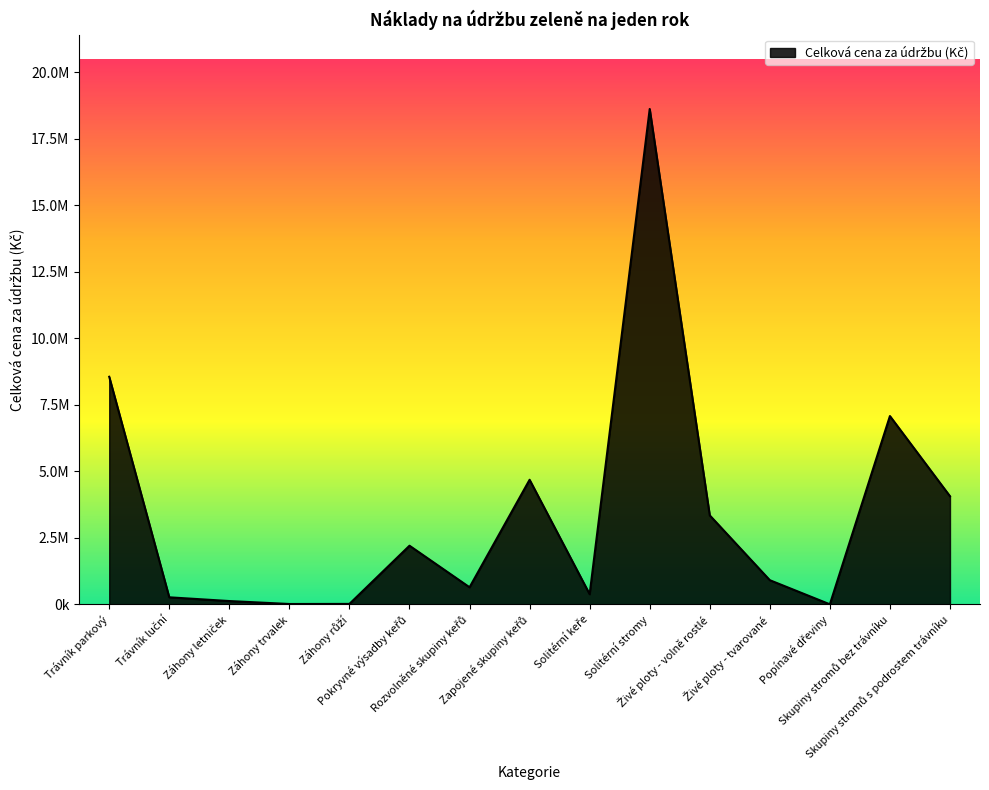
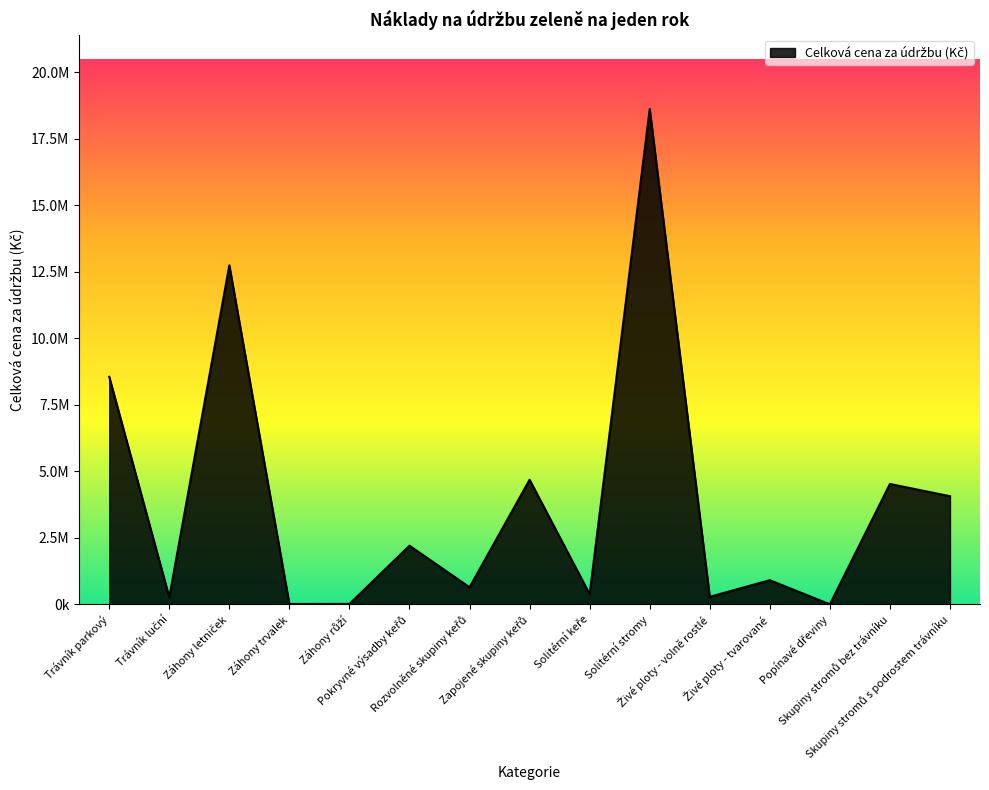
Záhony letniček: 100000 -> 12700000
Živé ploty - volně rostlé: 3300000 -> 300000
Skupiny stromů bez trávníku: 7100000 -> 4500000
